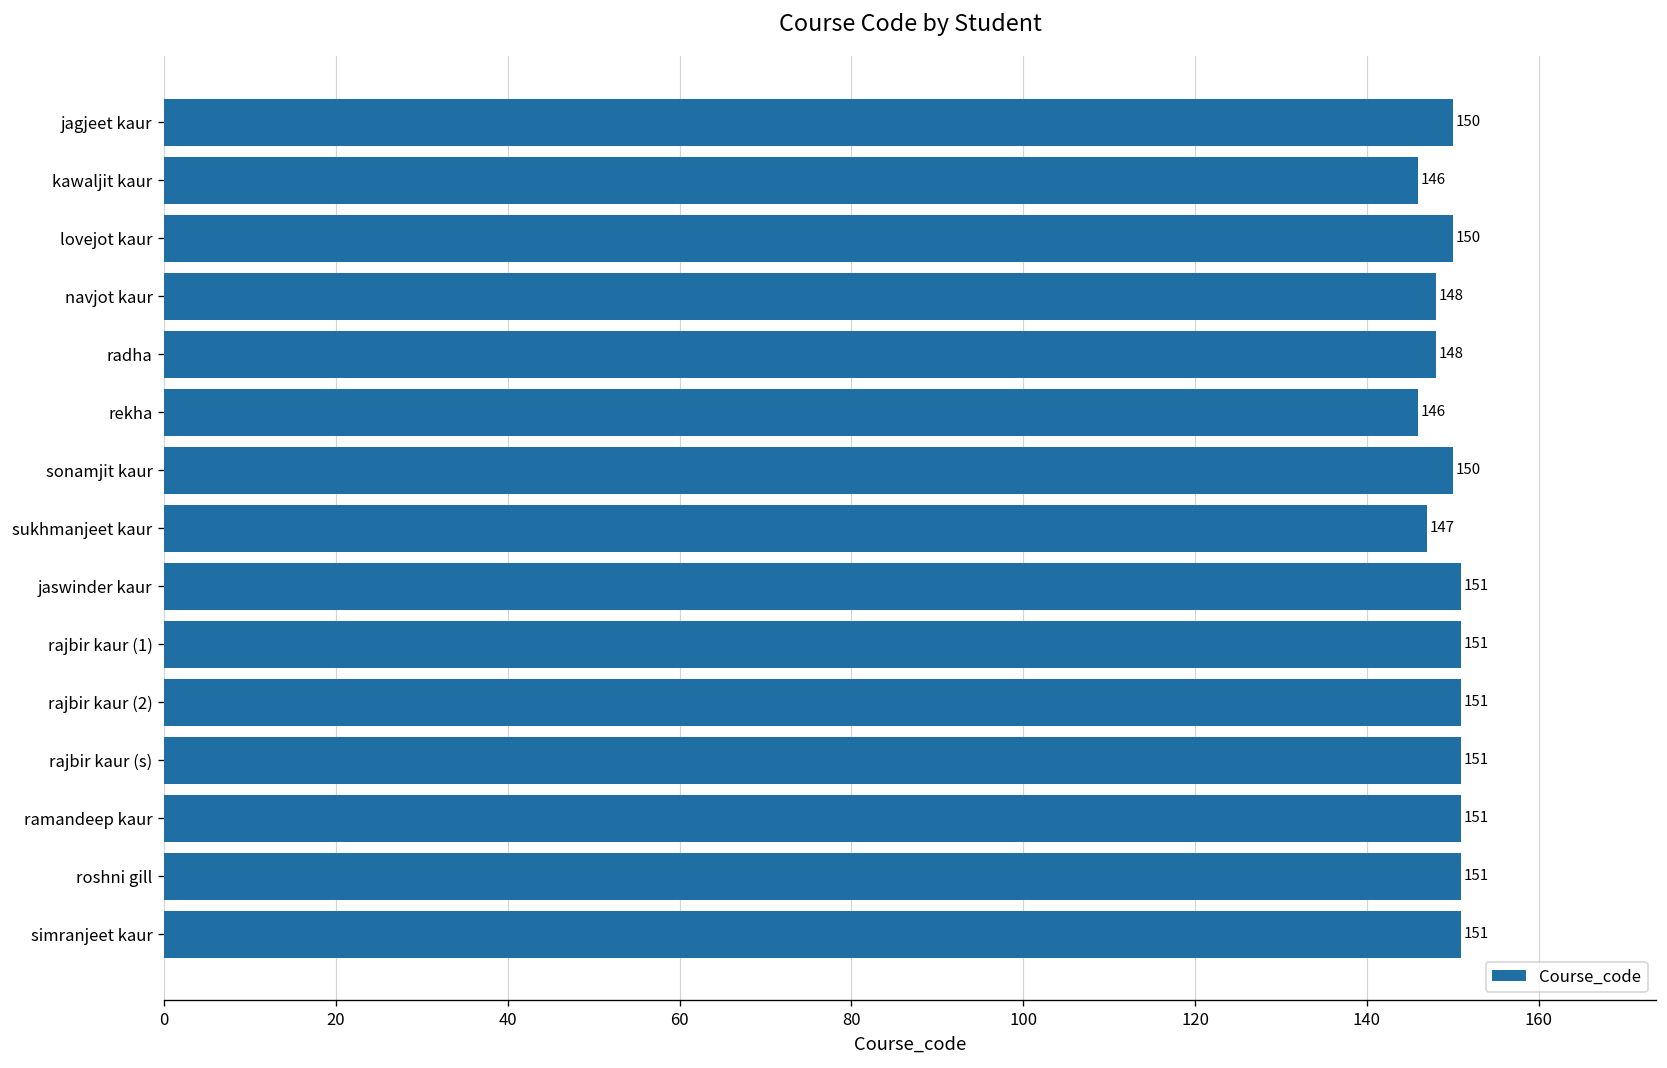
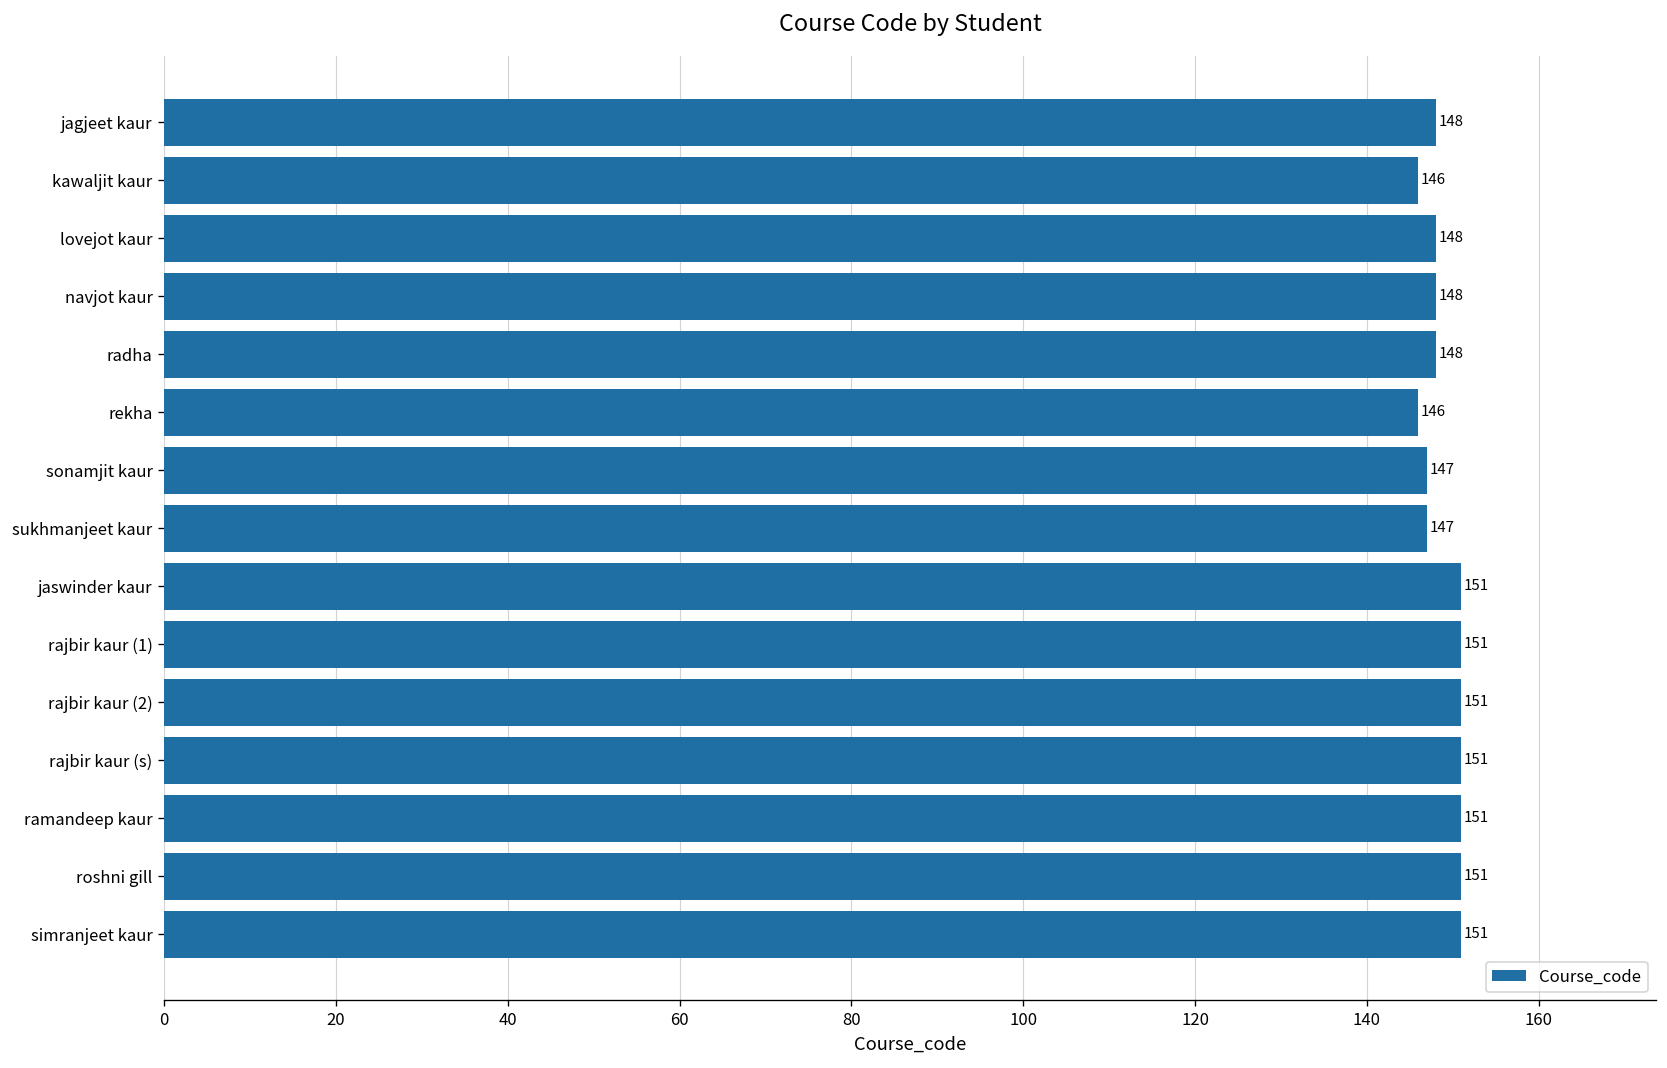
jagjeet kaur: 150 -> 148
lovejot kaur: 150 -> 148
sonamjit kaur: 150 -> 147
